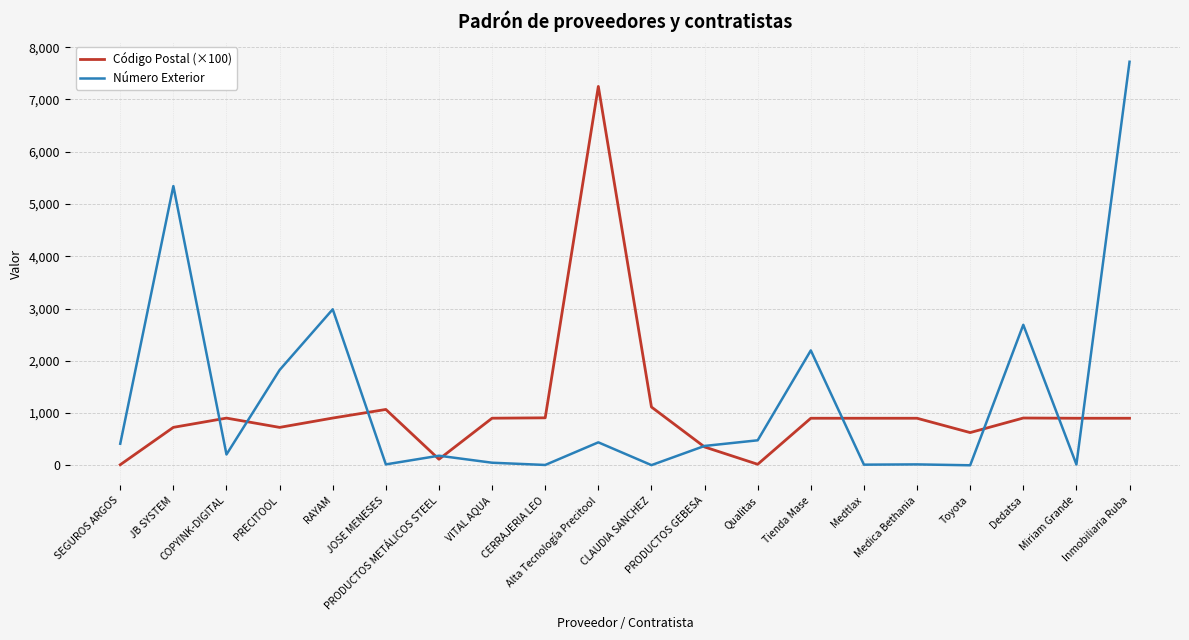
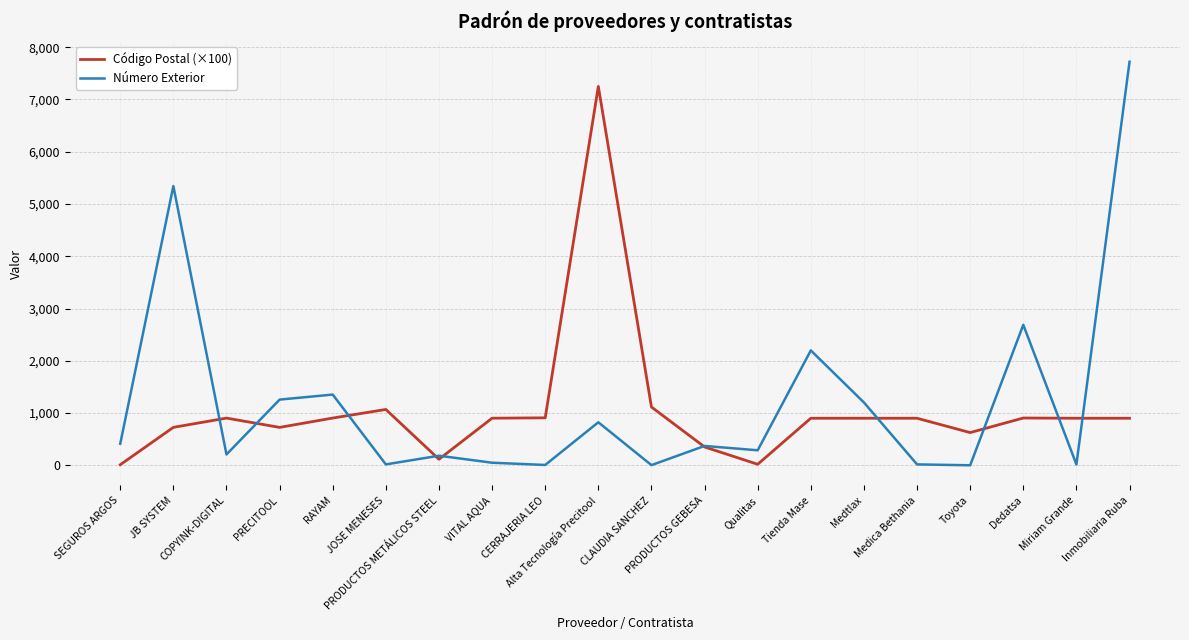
Número Exterior, PRECITOOL: 1,800 -> 1,300
Número Exterior, RAYAM: 3,000 -> 1,400
Número Exterior, Alta Tecnología Precitool: 400 -> 800
Número Exterior, Qualitas: 500 -> 300
Número Exterior, Medtlax: 0 -> 1,200
